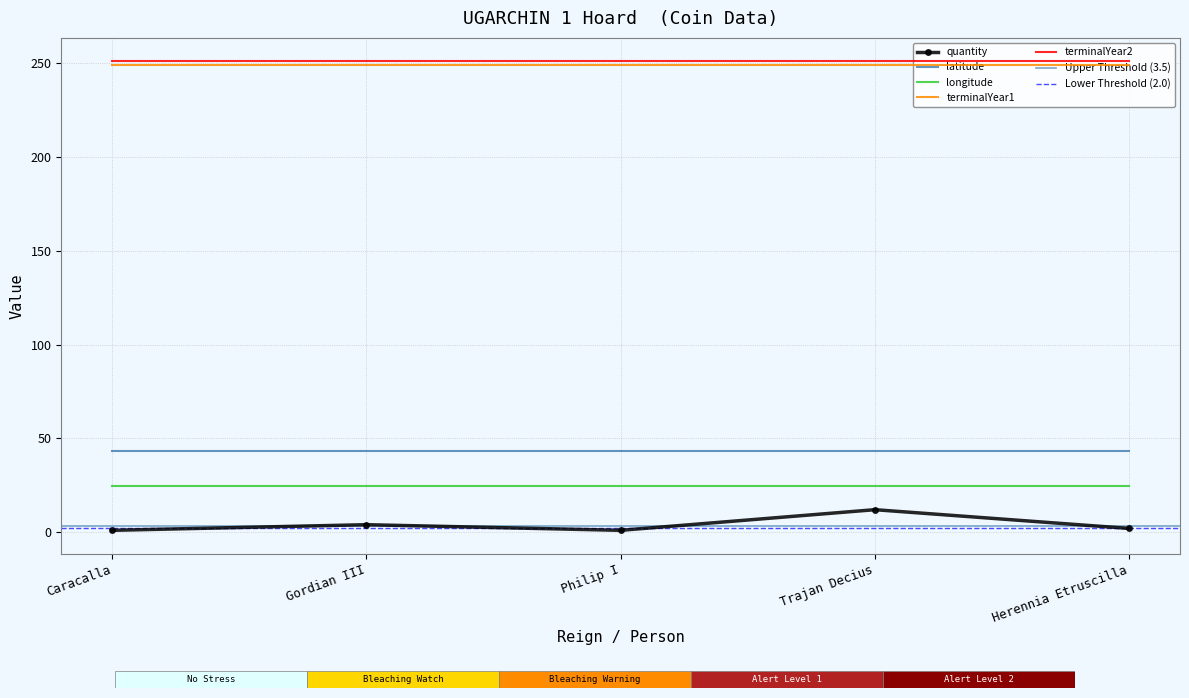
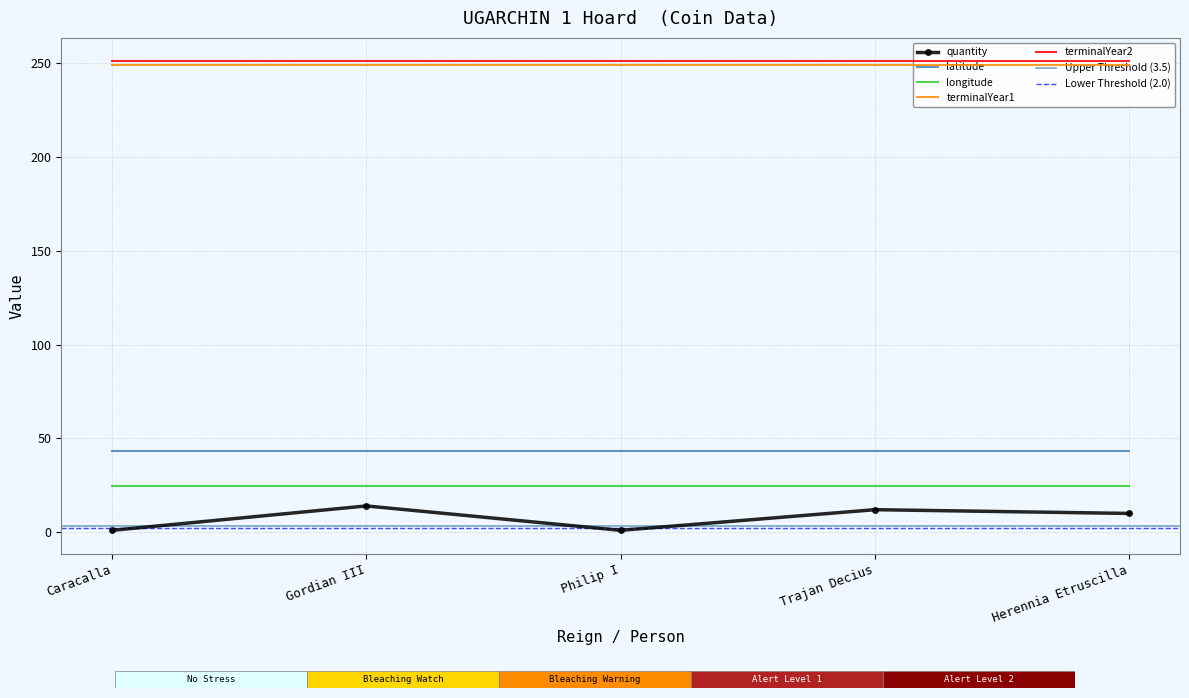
quantity, Gordian III: 4 -> 14
quantity, Herennia Etruscilla: 2 -> 10
